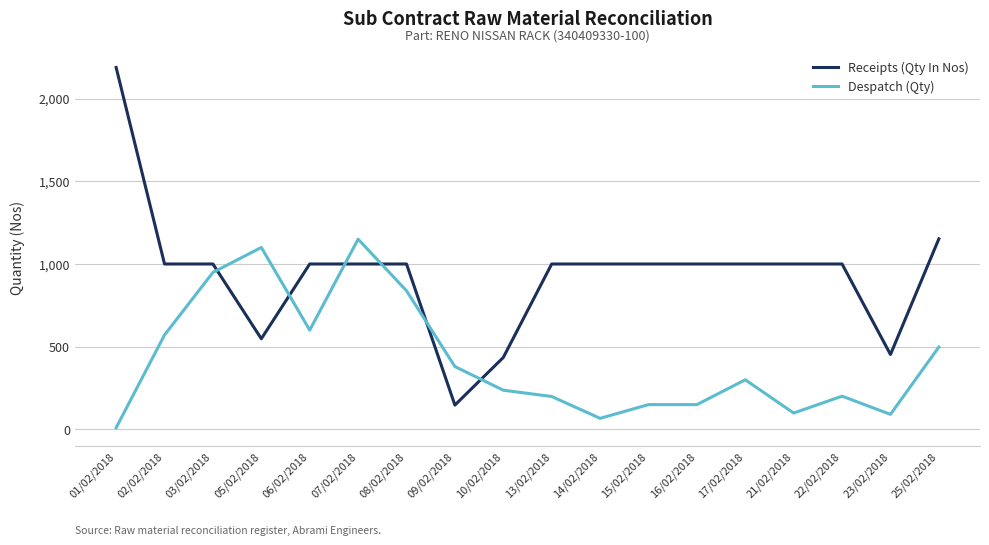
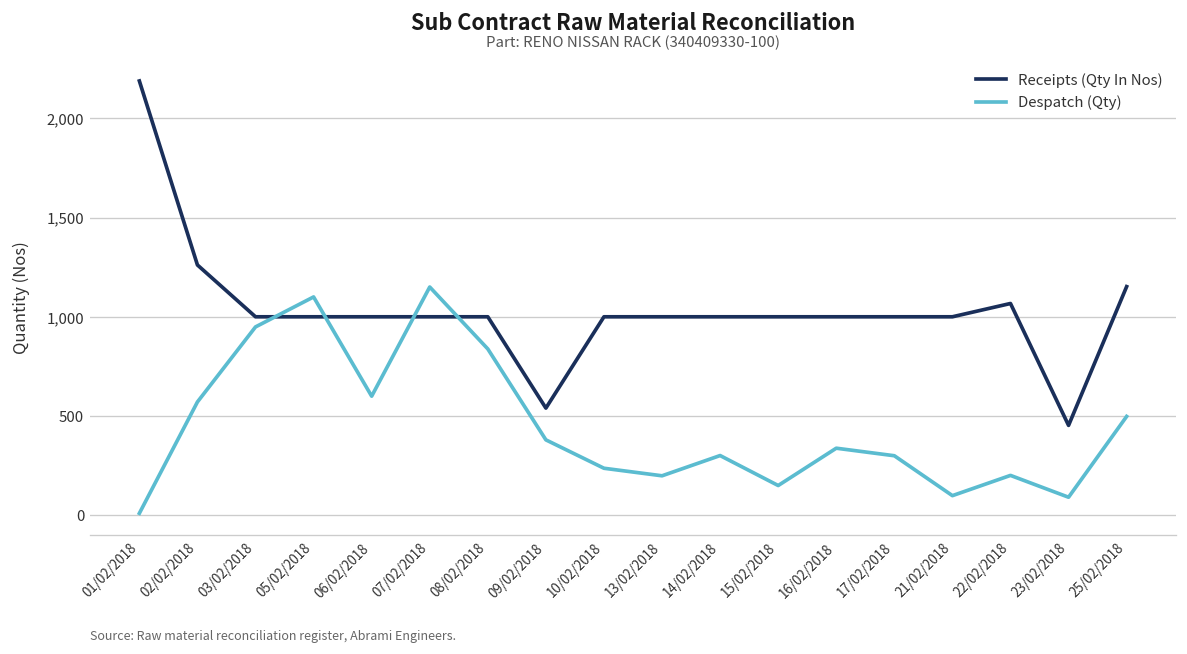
Receipts (Qty In Nos), 02/02/2018: 1,000 -> 1,260
Receipts (Qty In Nos), 05/02/2018: 550 -> 1,000
Receipts (Qty In Nos), 09/02/2018: 150 -> 540
Receipts (Qty In Nos), 10/02/2018: 440 -> 1,000
Despatch (Qty), 14/02/2018: 70 -> 300
Despatch (Qty), 16/02/2018: 150 -> 340
Receipts (Qty In Nos), 22/02/2018: 1,000 -> 1,070
